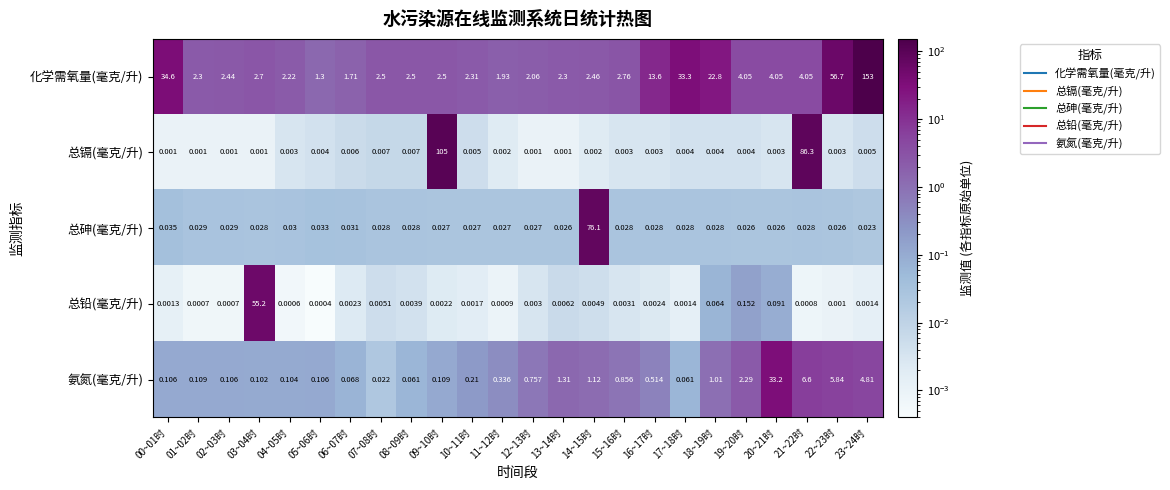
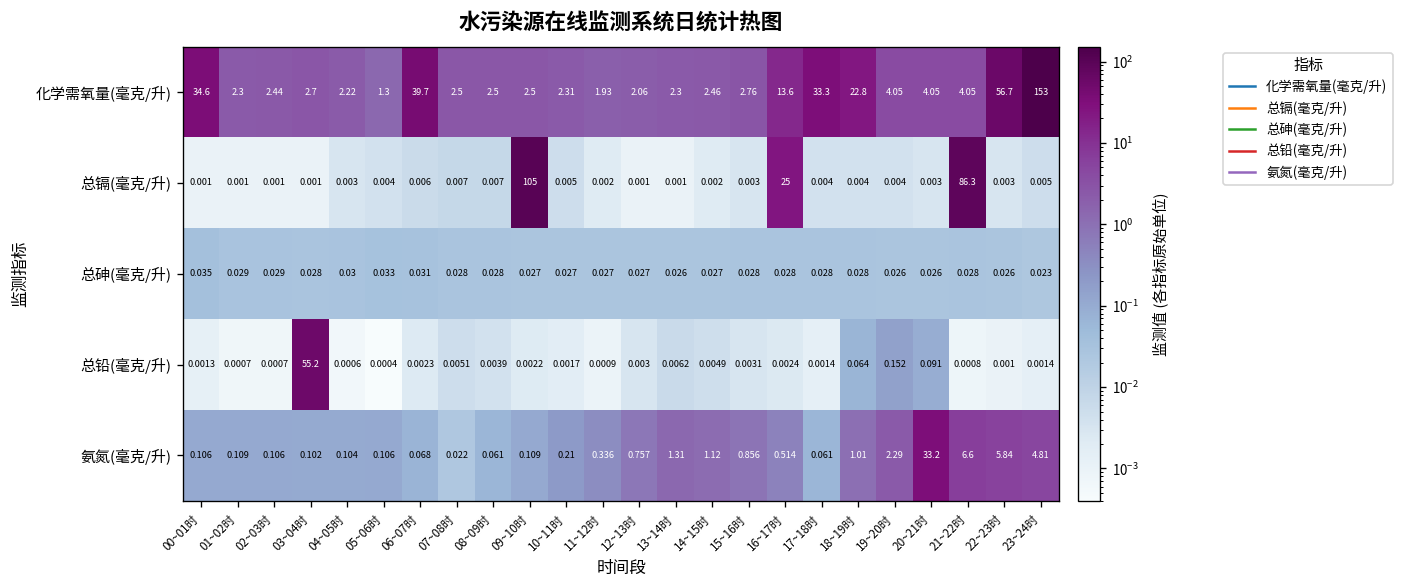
化学需氧量(毫克/升), 06~07时: 1.71 -> 39.7
总镉(毫克/升), 16~17时: 0.003 -> 25
总砷(毫克/升), 14~15时: 76.1 -> 0.027
